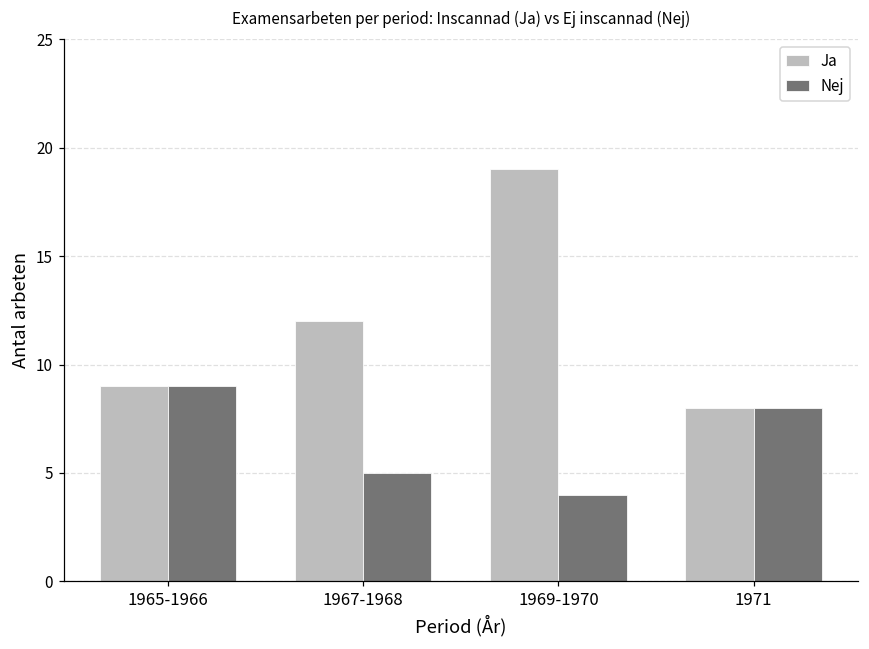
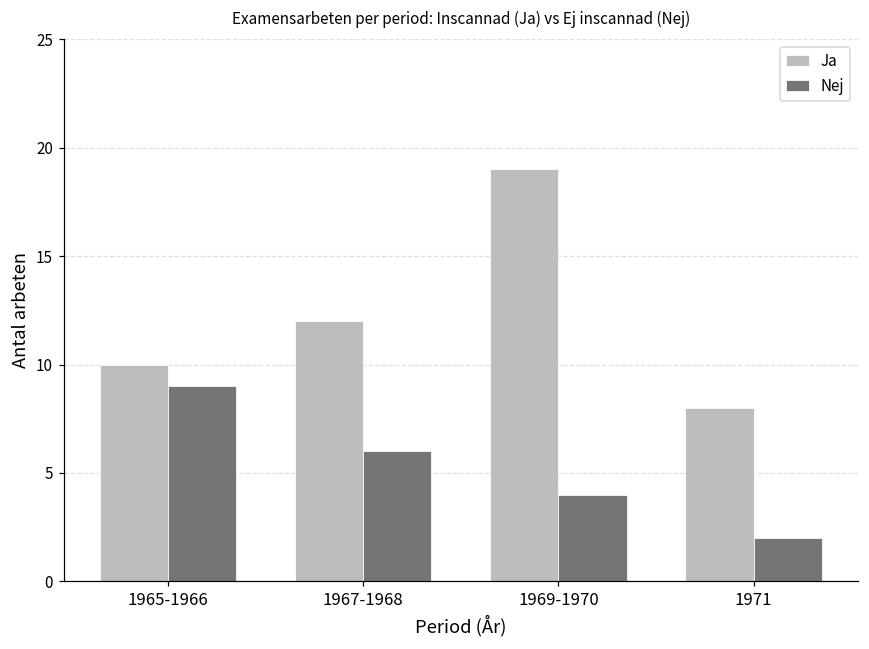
Ja, 1965-1966: 9 -> 10
Nej, 1967-1968: 5 -> 6
Nej, 1971: 8 -> 2
